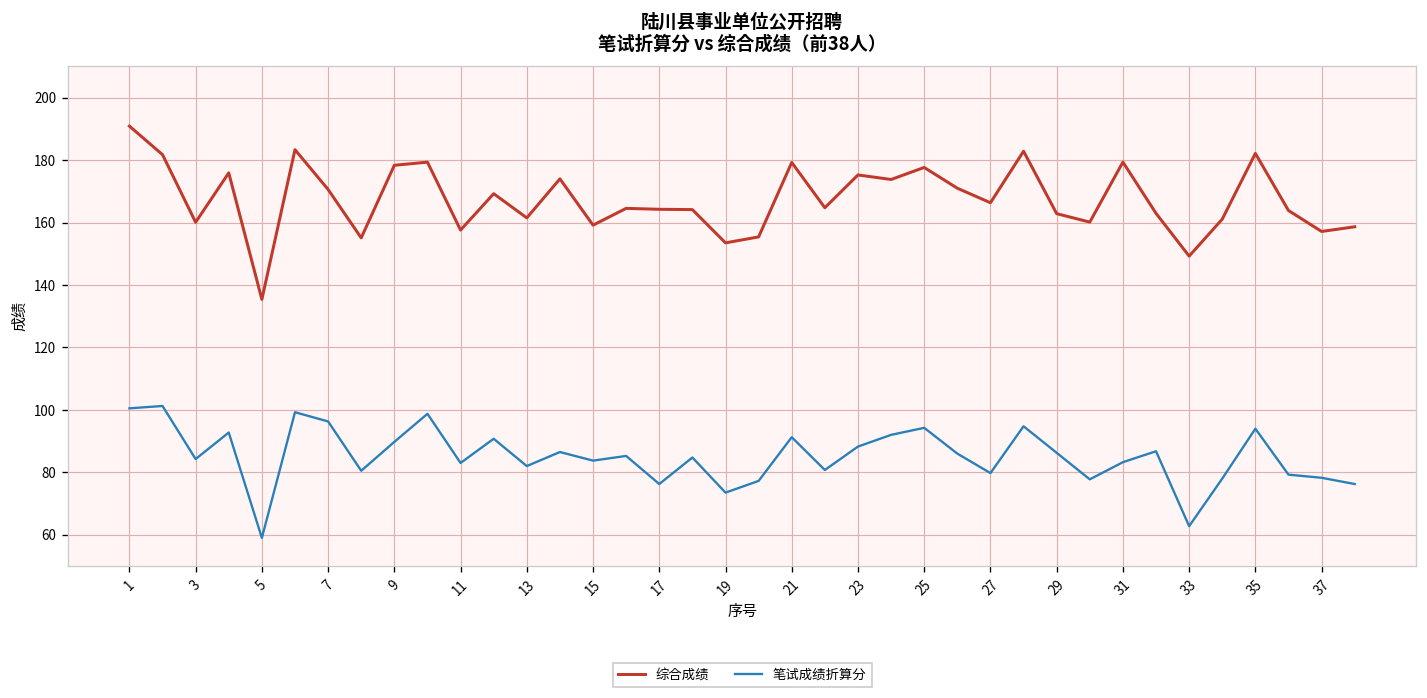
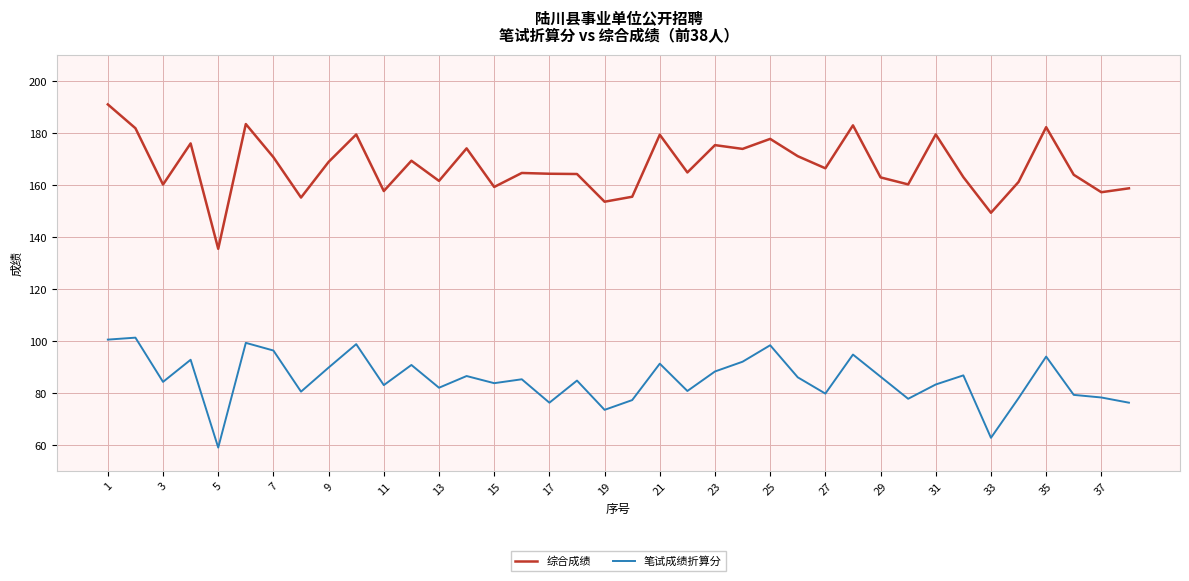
综合成绩, 9: 178 -> 169
笔试成绩折算分, 25: 94 -> 98
